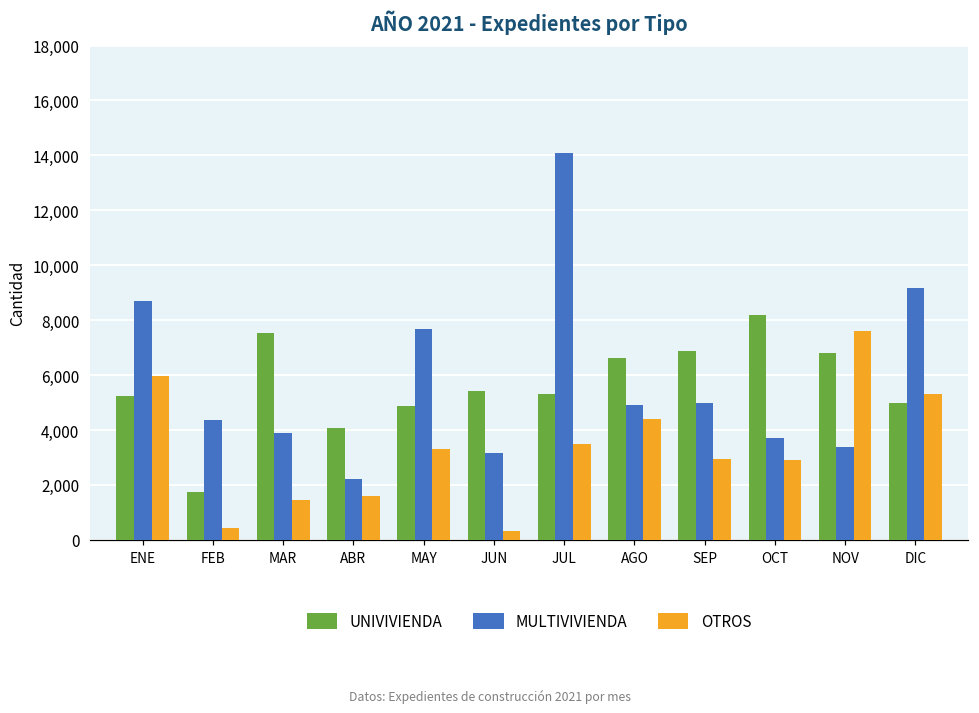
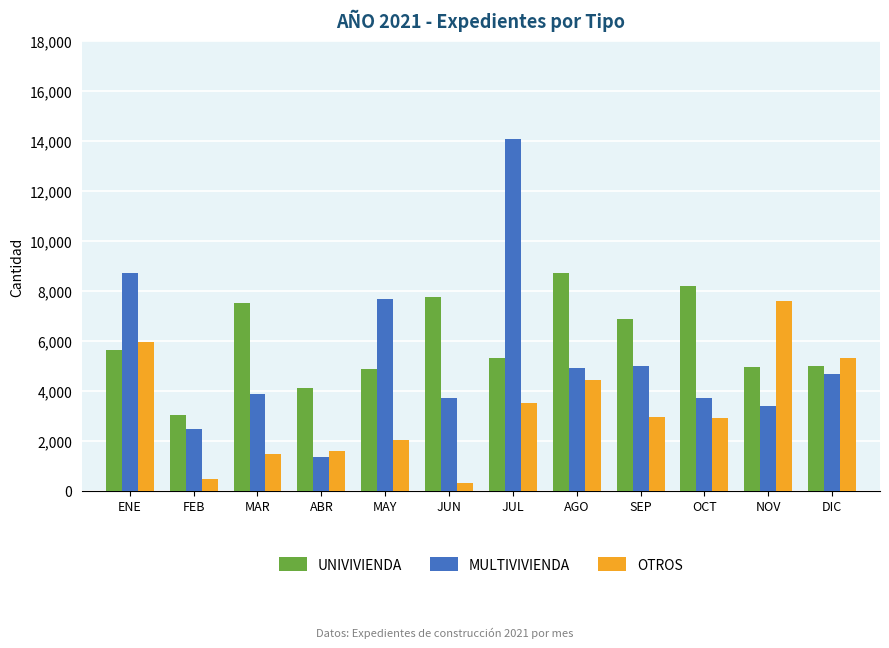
UNIVIVIENDA, ENE: 5,300 -> 5,600
UNIVIVIENDA, FEB: 1,700 -> 3,000
MULTIVIVIENDA, FEB: 4,400 -> 2,500
MULTIVIVIENDA, ABR: 2,200 -> 1,300
OTROS, MAY: 3,300 -> 2,000
UNIVIVIENDA, JUN: 5,400 -> 7,800
MULTIVIVIENDA, JUN: 3,200 -> 3,700
UNIVIVIENDA, AGO: 6,600 -> 8,700
UNIVIVIENDA, NOV: 6,800 -> 5,000
MULTIVIVIENDA, DIC: 9,200 -> 4,700
